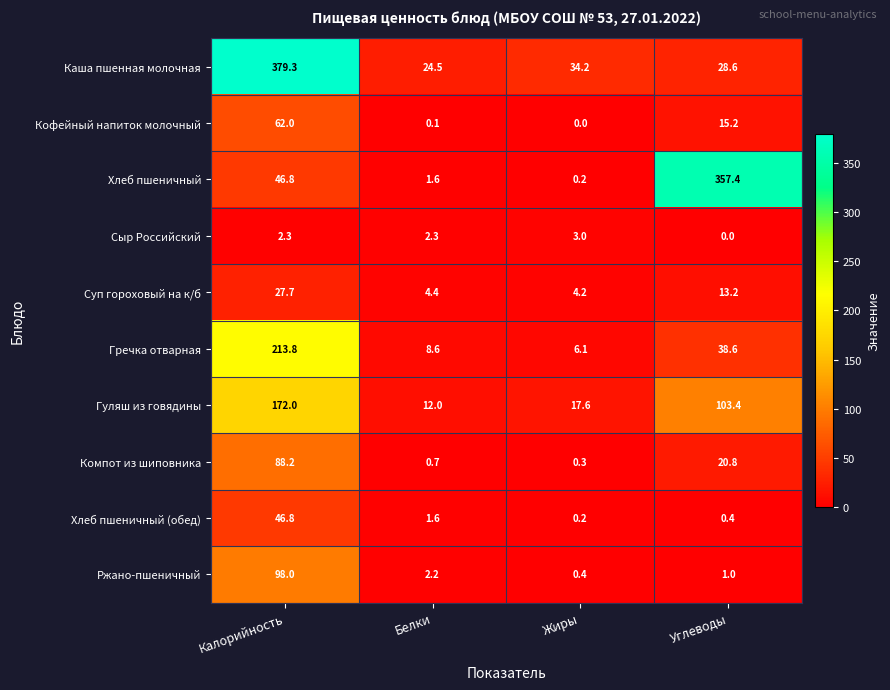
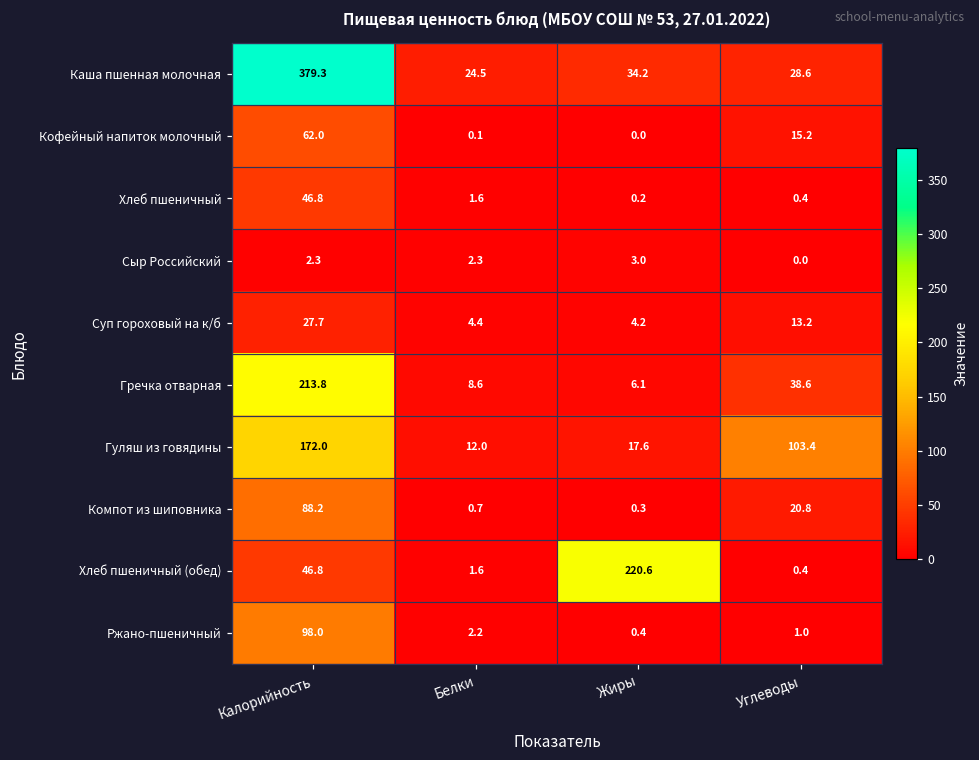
Хлеб пшеничный, Углеводы: 357.4 -> 0.4
Хлеб пшеничный (обед), Жиры: 0.2 -> 220.6
